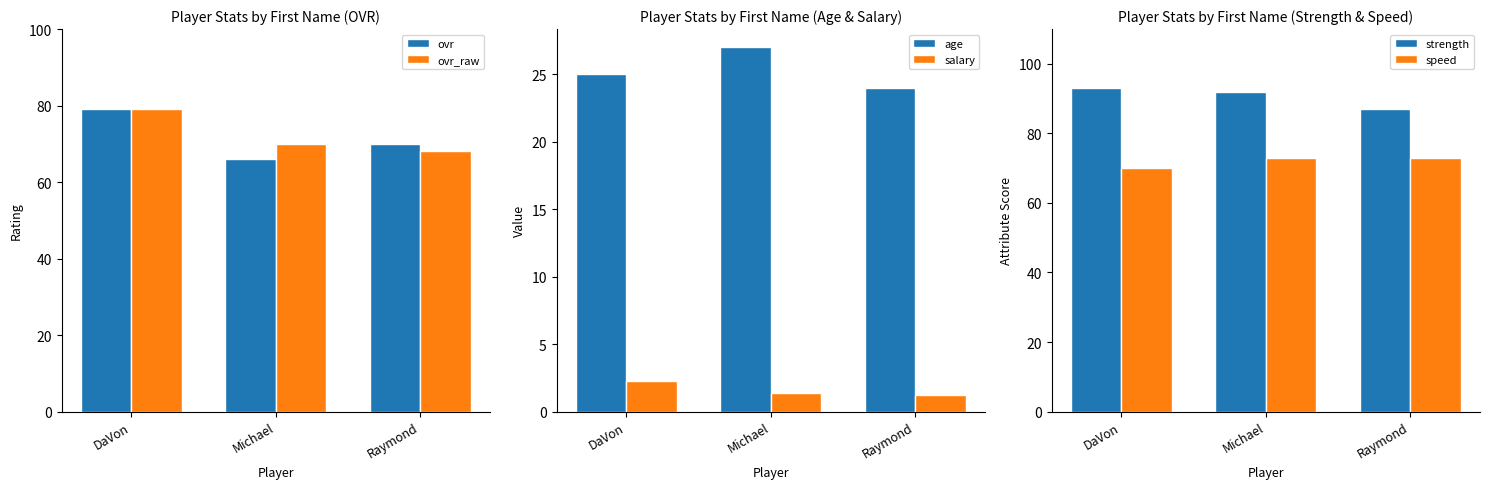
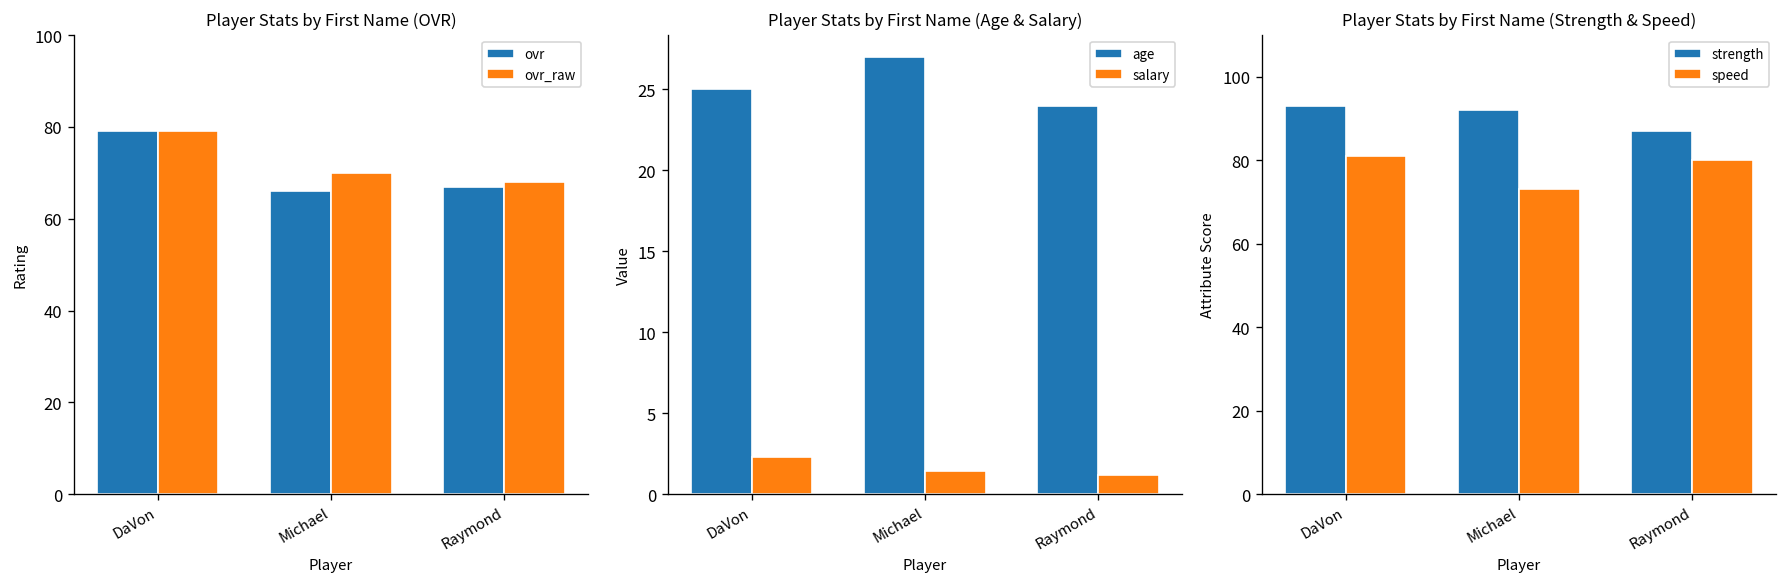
Player Stats by First Name (OVR), ovr, Raymond: 70 -> 67
Player Stats by First Name (Strength & Speed), speed, DaVon: 70 -> 81
Player Stats by First Name (Strength & Speed), speed, Raymond: 73 -> 80
